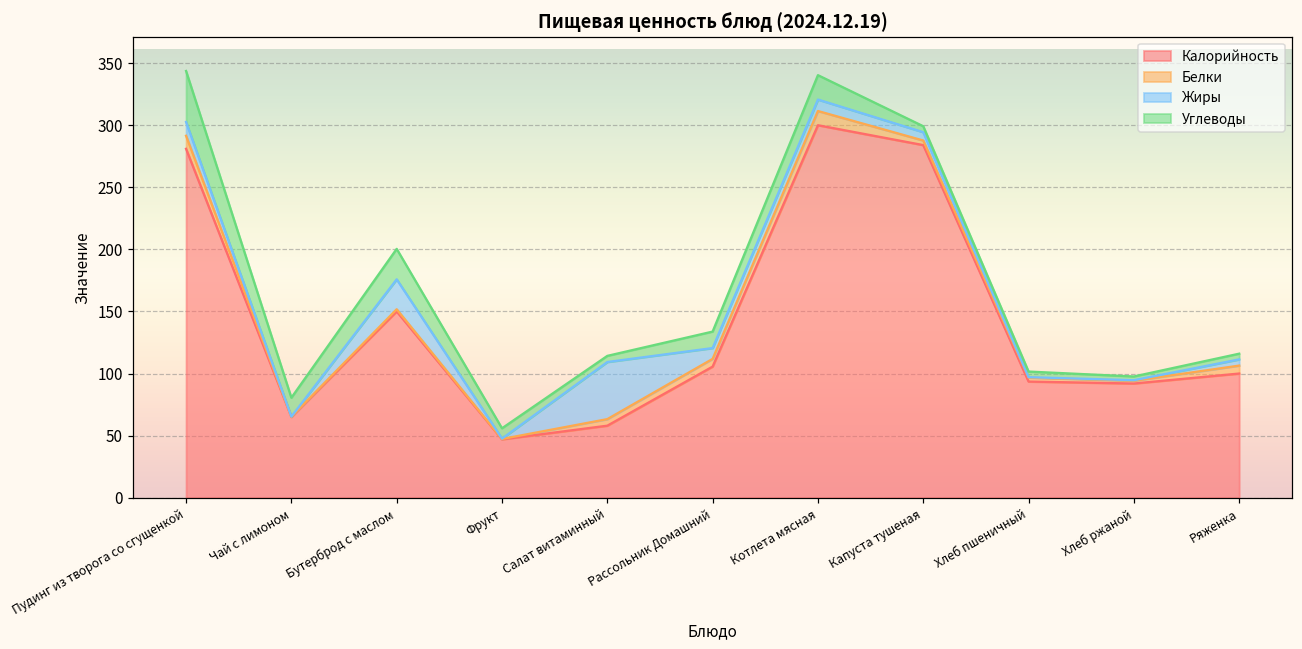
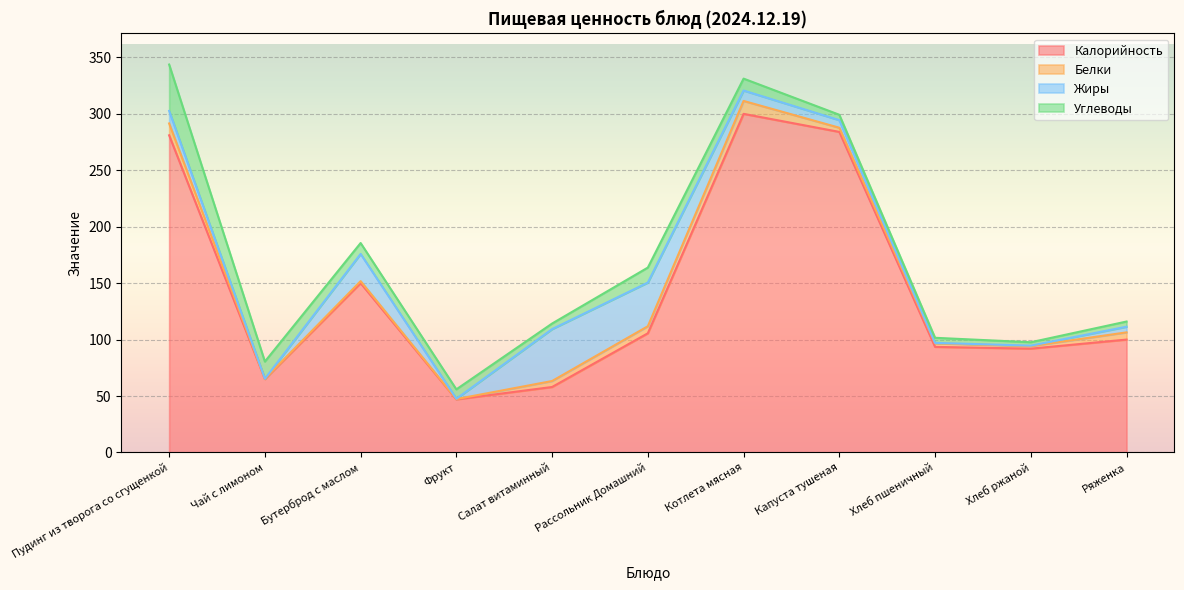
Углеводы, Бутерброд с маслом: 25 -> 10
Жиры, Рассольник Домашний: 9 -> 39
Углеводы, Котлета мясная: 20 -> 11
